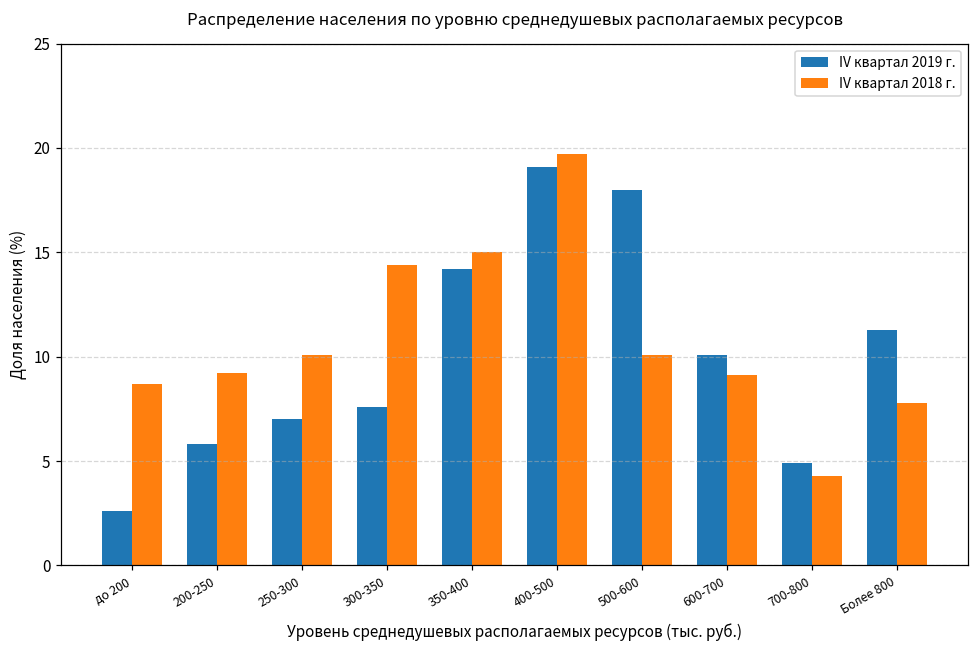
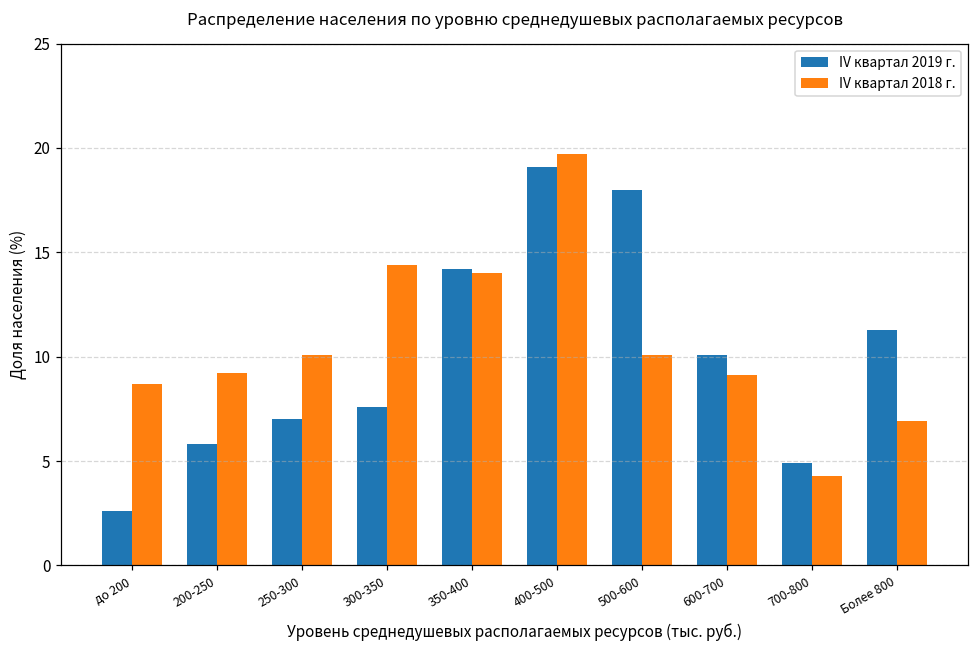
IV квартал 2018 г., 350-400: 15 -> 14
IV квартал 2018 г., Более 800: 7.8 -> 6.9
